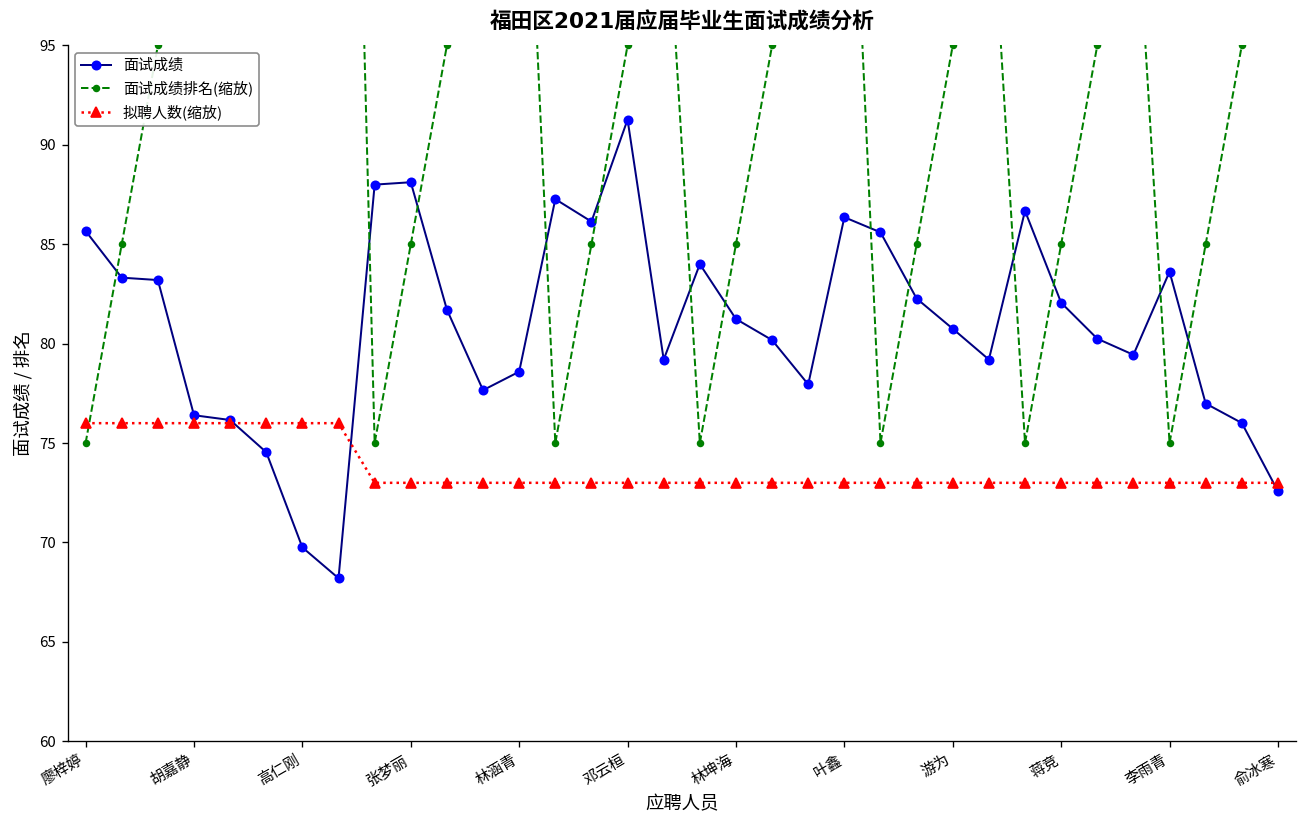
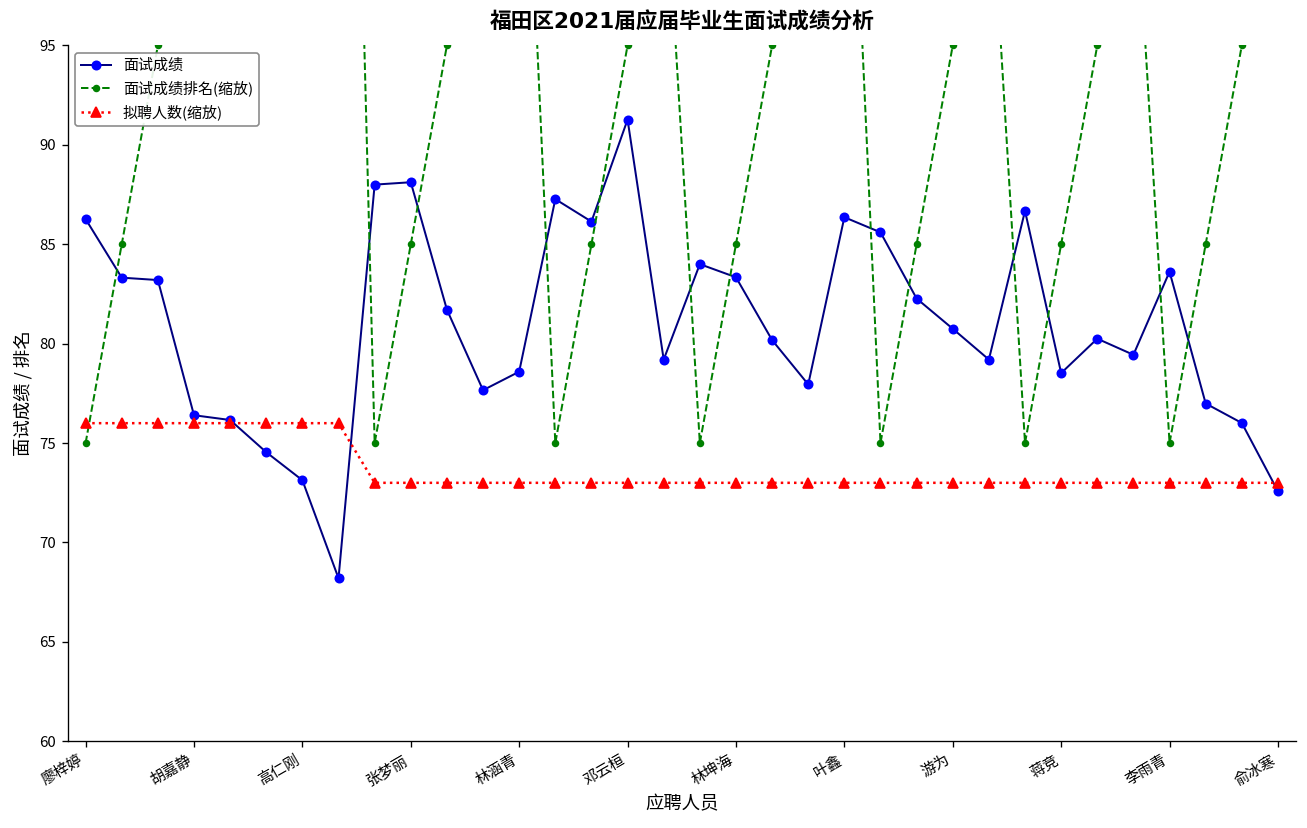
面试成绩, 廖梓婷: 85.7 -> 86.3
面试成绩, 高仁刚: 69.8 -> 73.1
面试成绩, 林坤海: 81.2 -> 83.3
面试成绩, 蒋竞: 82.1 -> 78.5
